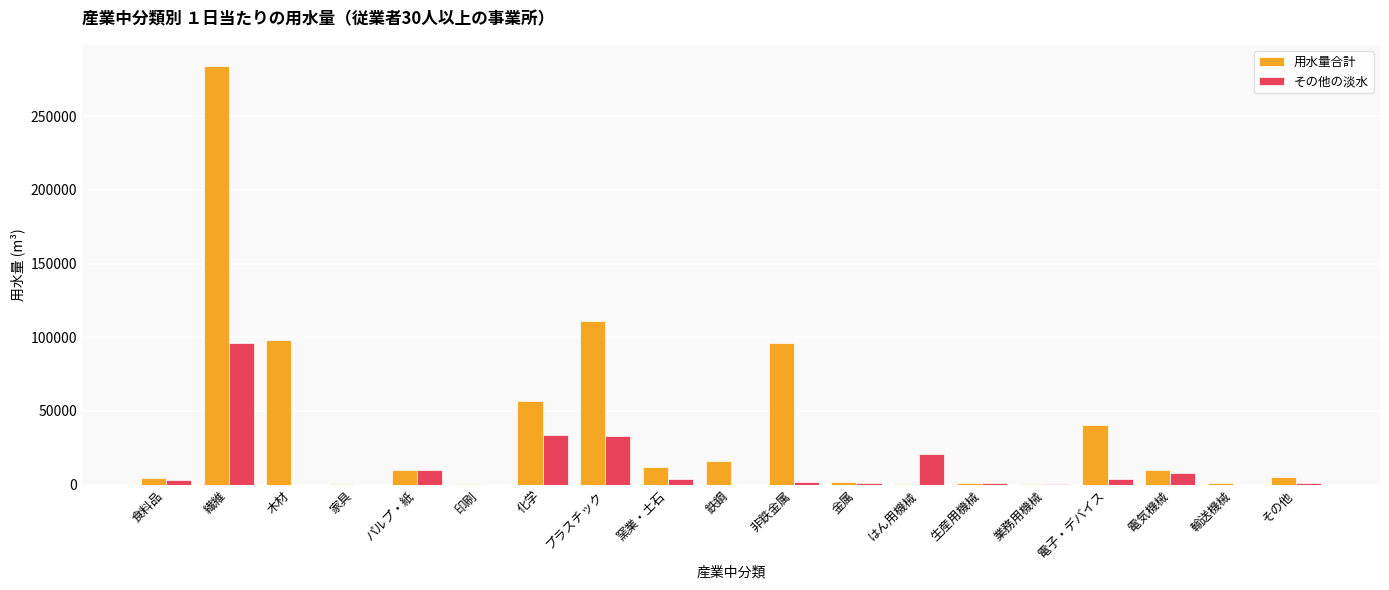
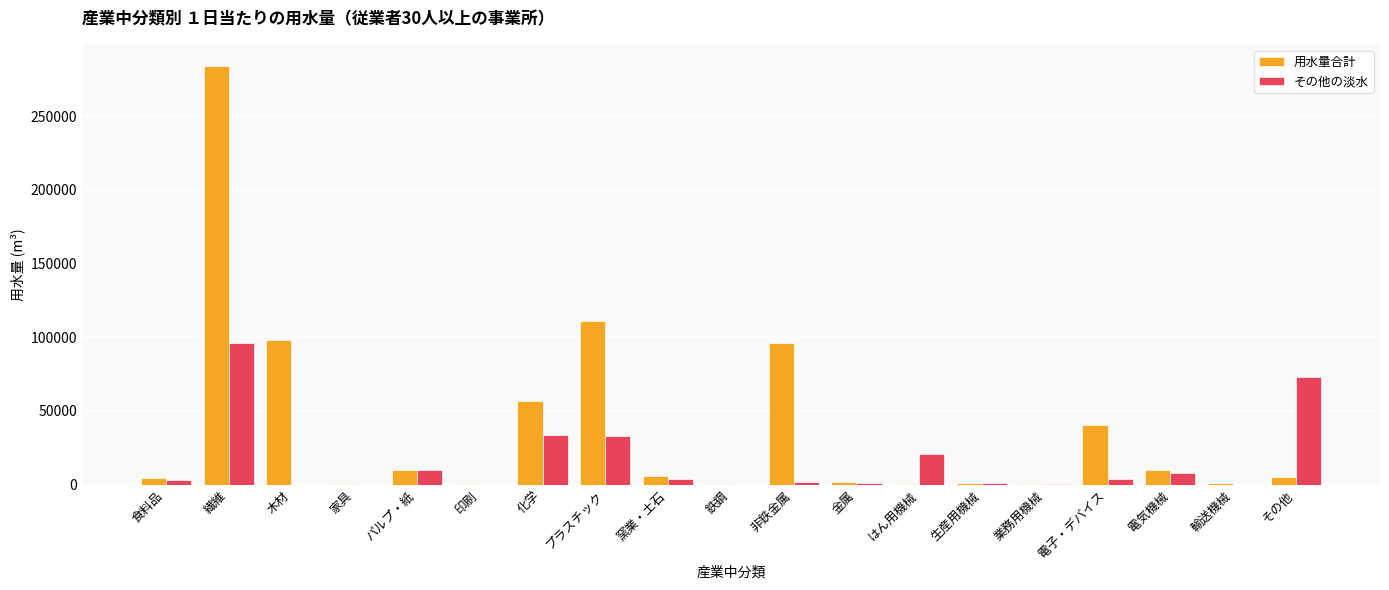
用水量合計, 窯業・土石: 12000 -> 6000
用水量合計, 鉄鋼: 16000 -> 0
その他の淡水, その他: 1000 -> 73000
